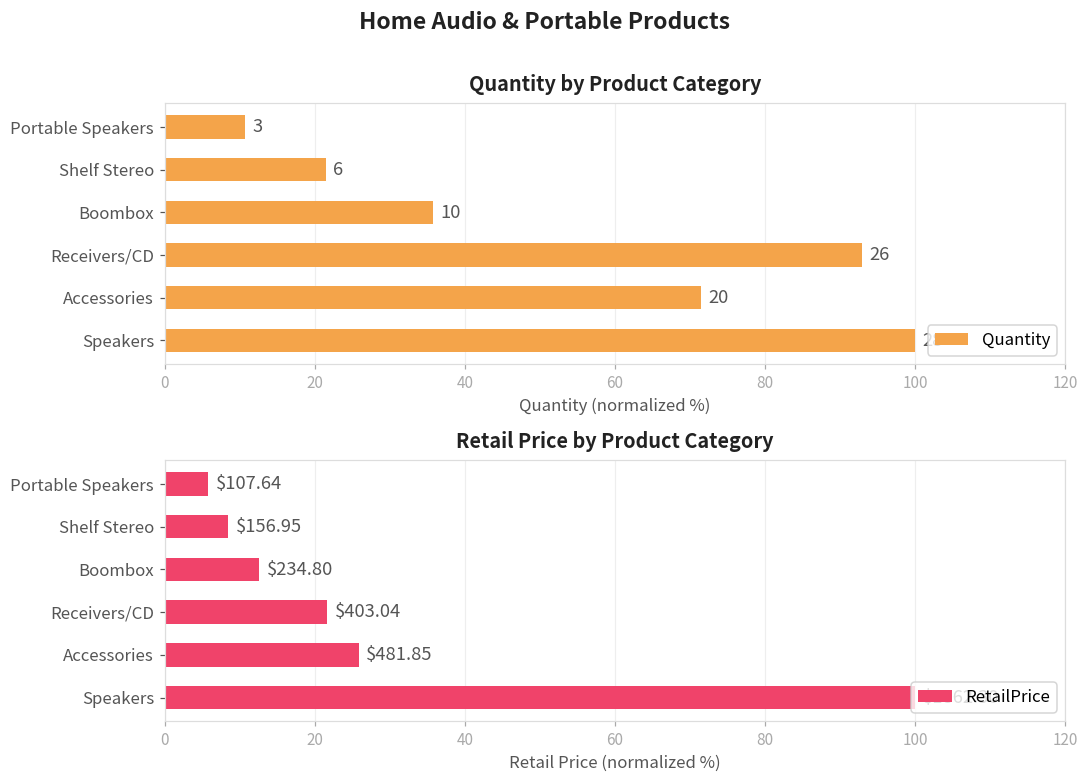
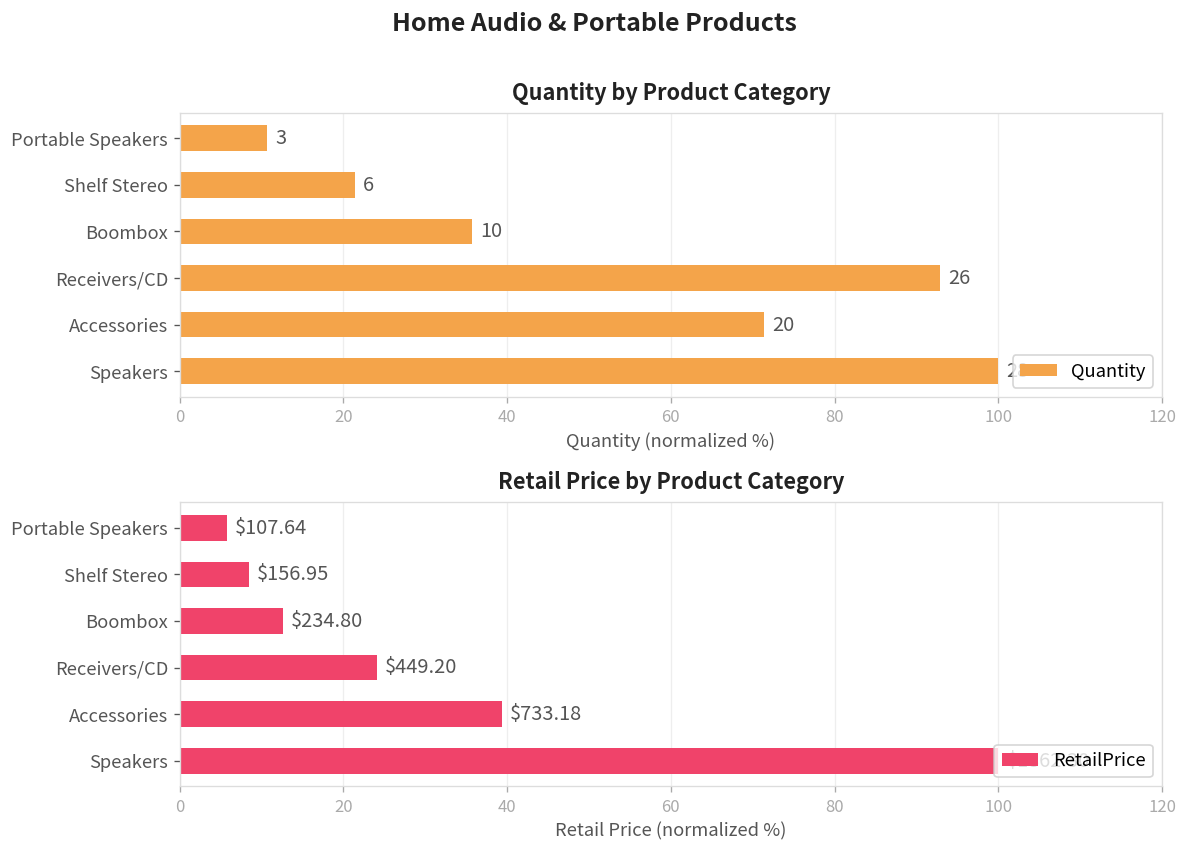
Retail Price by Product Category, Receivers/CD: $403.04 -> $449.20
Retail Price by Product Category, Accessories: $481.85 -> $733.18
